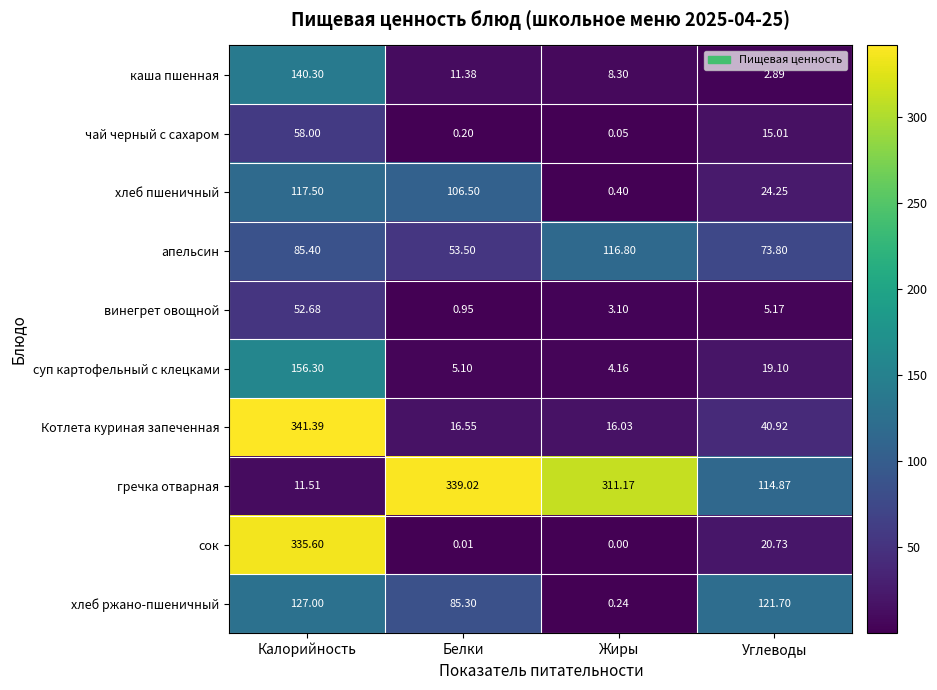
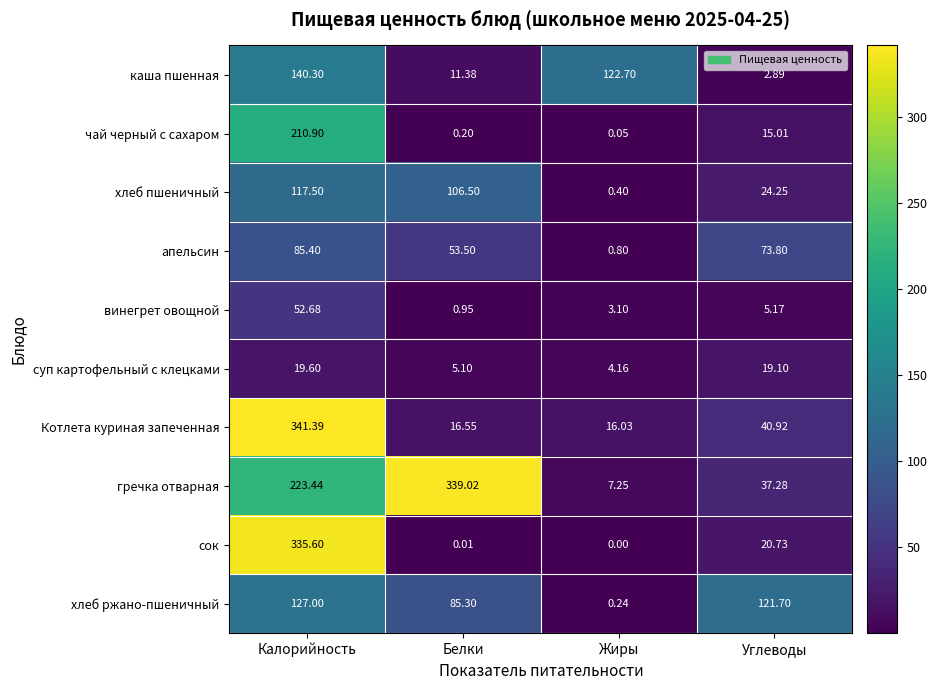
каша пшенная, Жиры: 8.30 -> 122.70
чай черный с сахаром, Калорийность: 58.00 -> 210.90
апельсин, Жиры: 116.80 -> 0.80
суп картофельный с клецками, Калорийность: 156.30 -> 19.60
гречка отварная, Калорийность: 11.51 -> 223.44
гречка отварная, Жиры: 311.17 -> 7.25
гречка отварная, Углеводы: 114.87 -> 37.28
